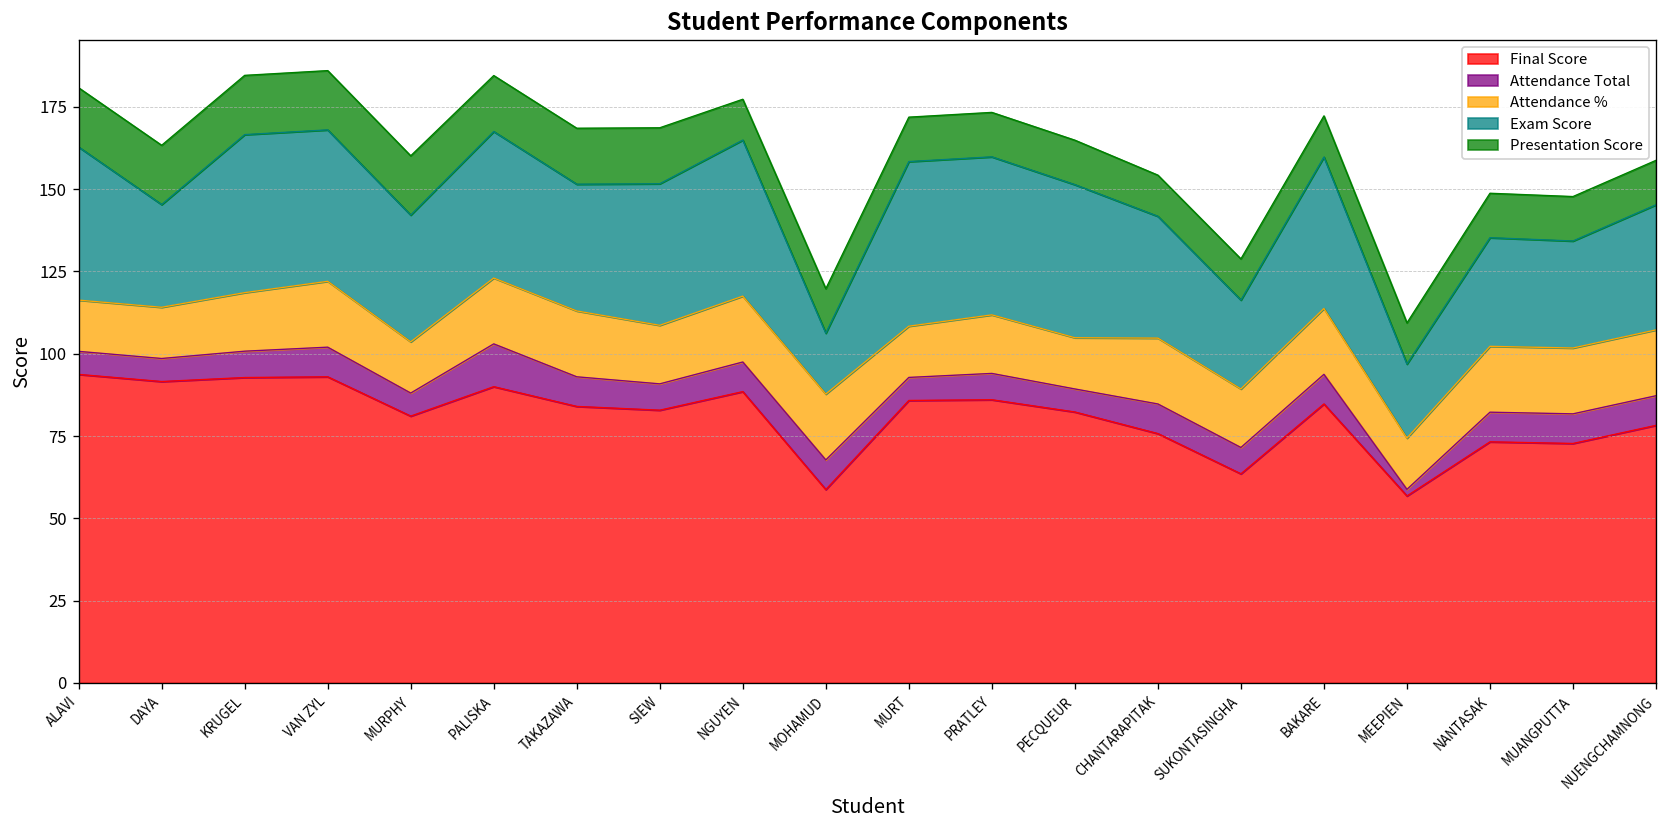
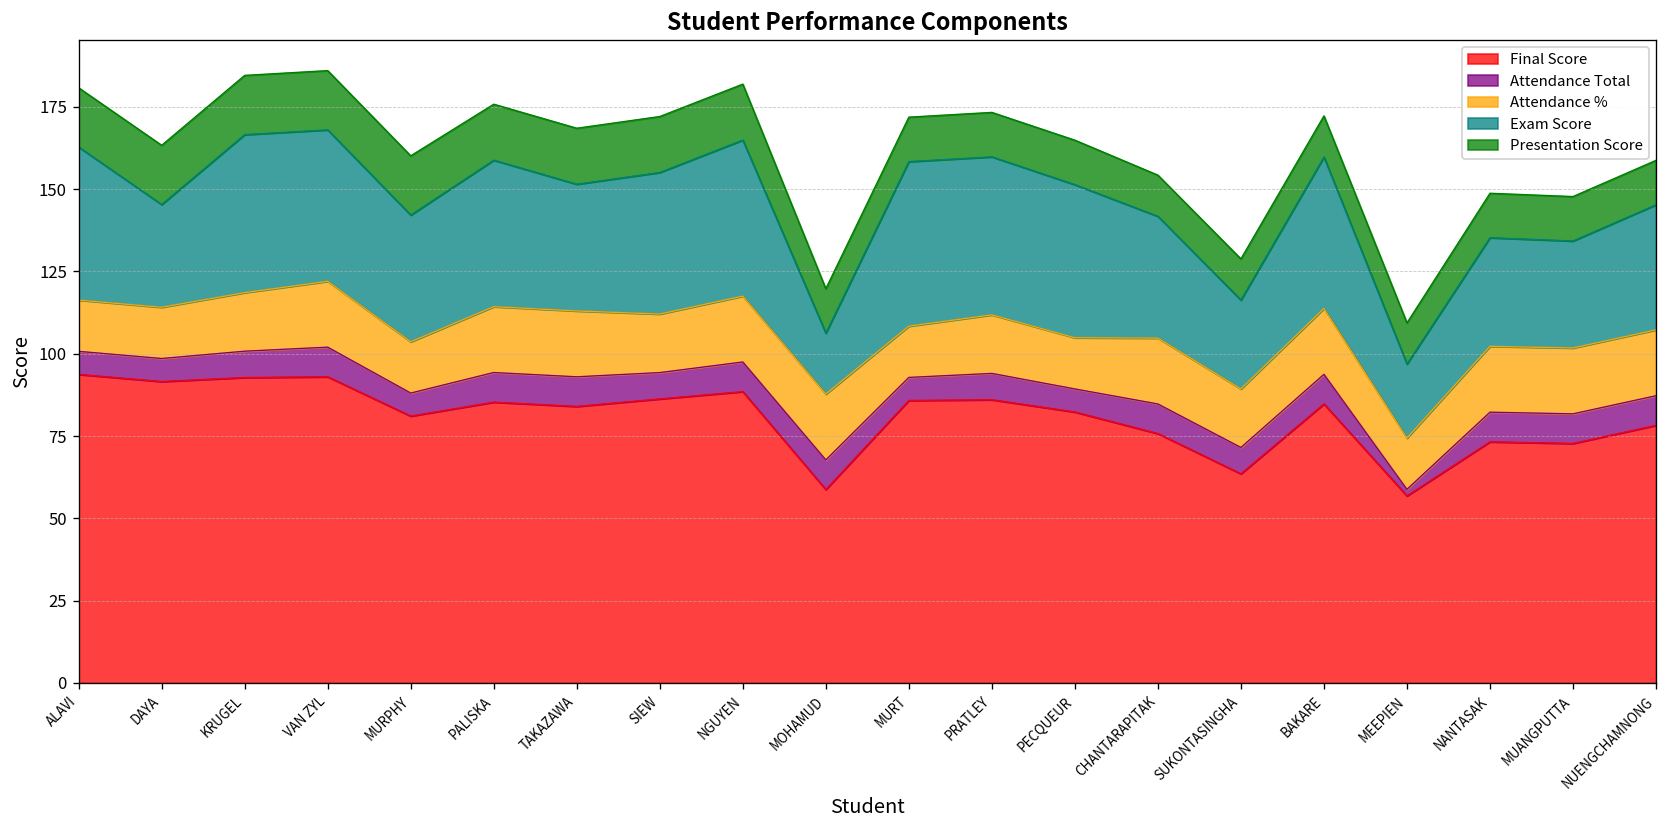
Final Score, PALISKA: 90 -> 85
Attendance Total, PALISKA: 13 -> 9
Final Score, SIEW: 83 -> 86
Presentation Score, NGUYEN: 12 -> 17
